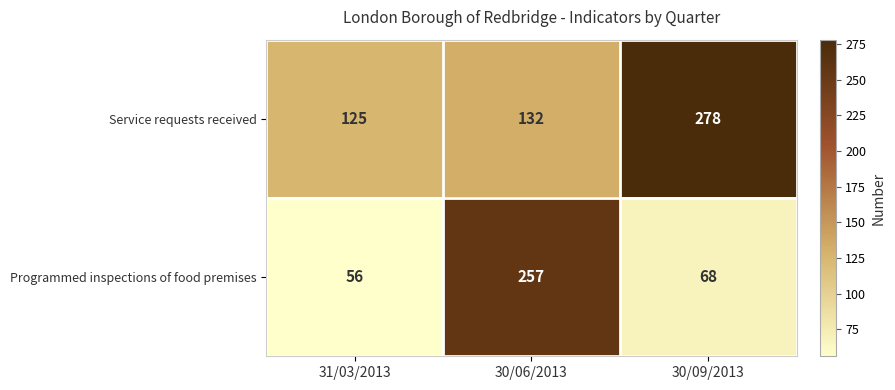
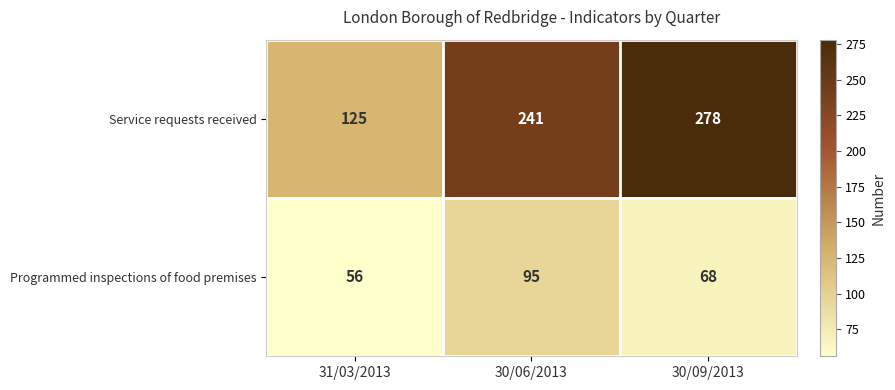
Service requests received, 30/06/2013: 132 -> 241
Programmed inspections of food premises, 30/06/2013: 257 -> 95
